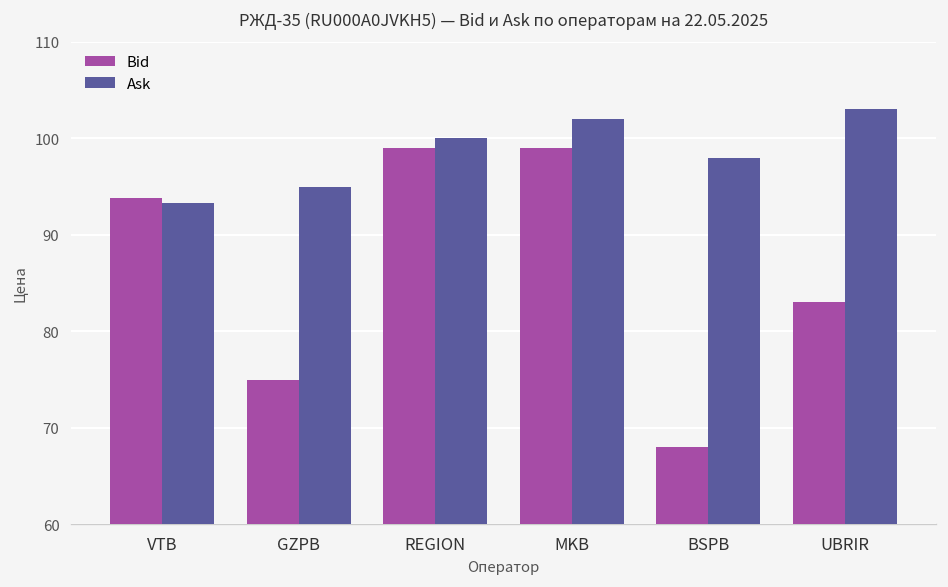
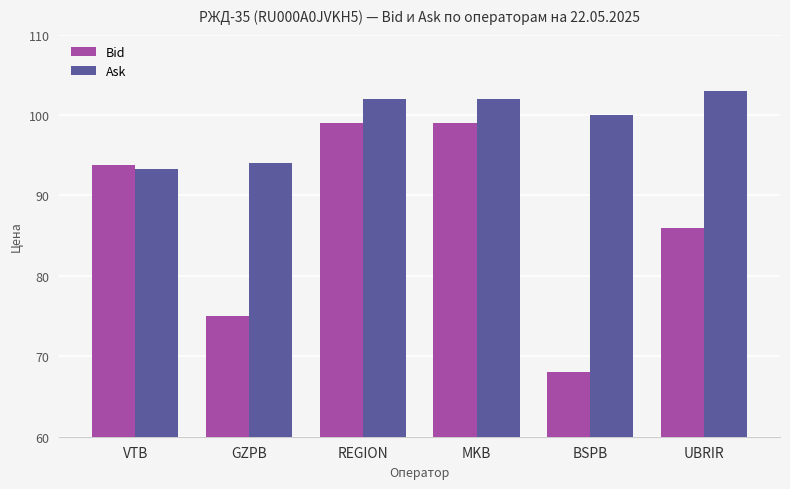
Ask, GZPB: 95 -> 94
Ask, REGION: 100 -> 102
Ask, BSPB: 98 -> 100
Bid, UBRIR: 83 -> 86
